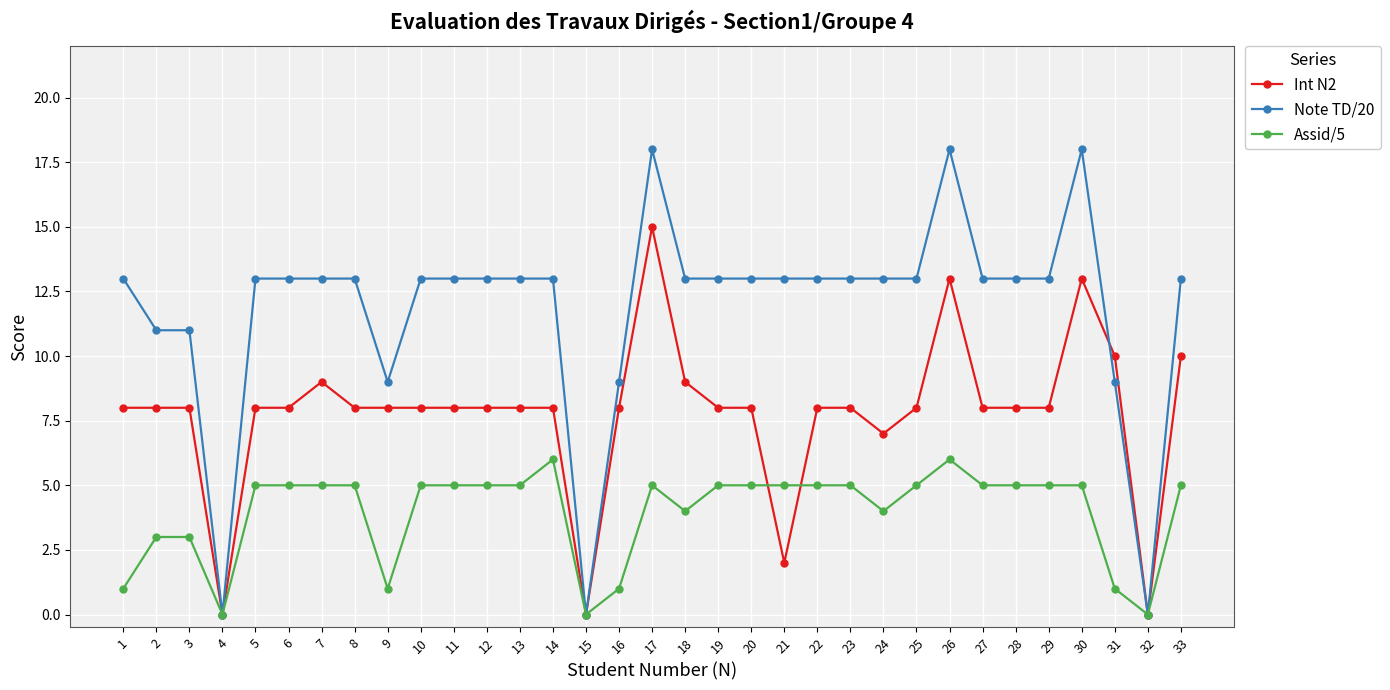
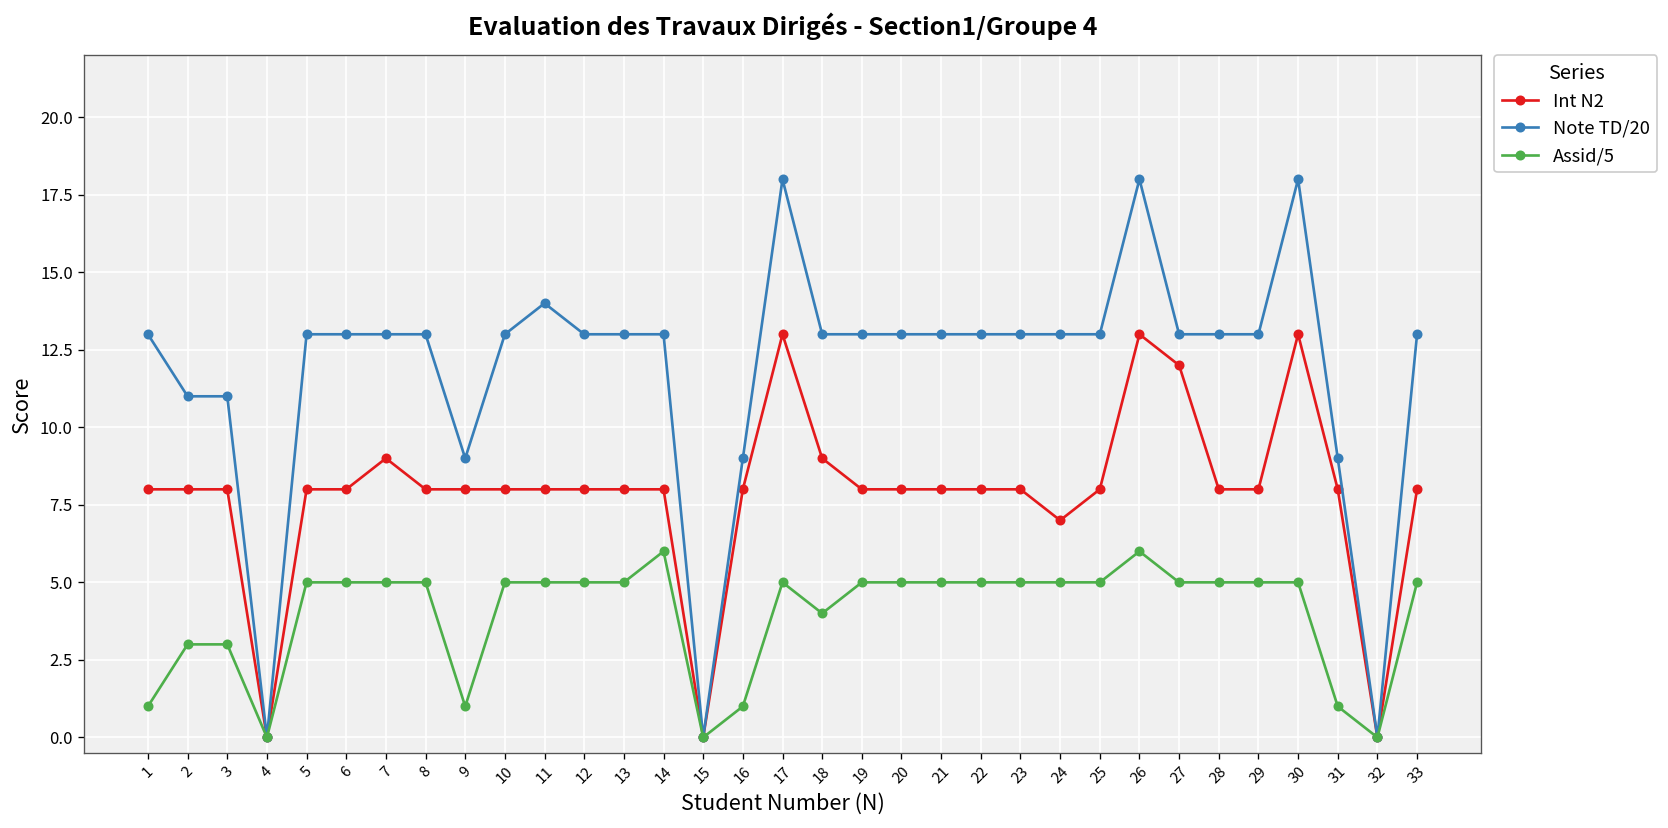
Note TD/20, 11: 13 -> 14
Int N2, 17: 15 -> 13
Int N2, 21: 2 -> 8
Assid/5, 24: 4 -> 5
Int N2, 27: 8 -> 12
Int N2, 31: 10 -> 8
Int N2, 33: 10 -> 8
